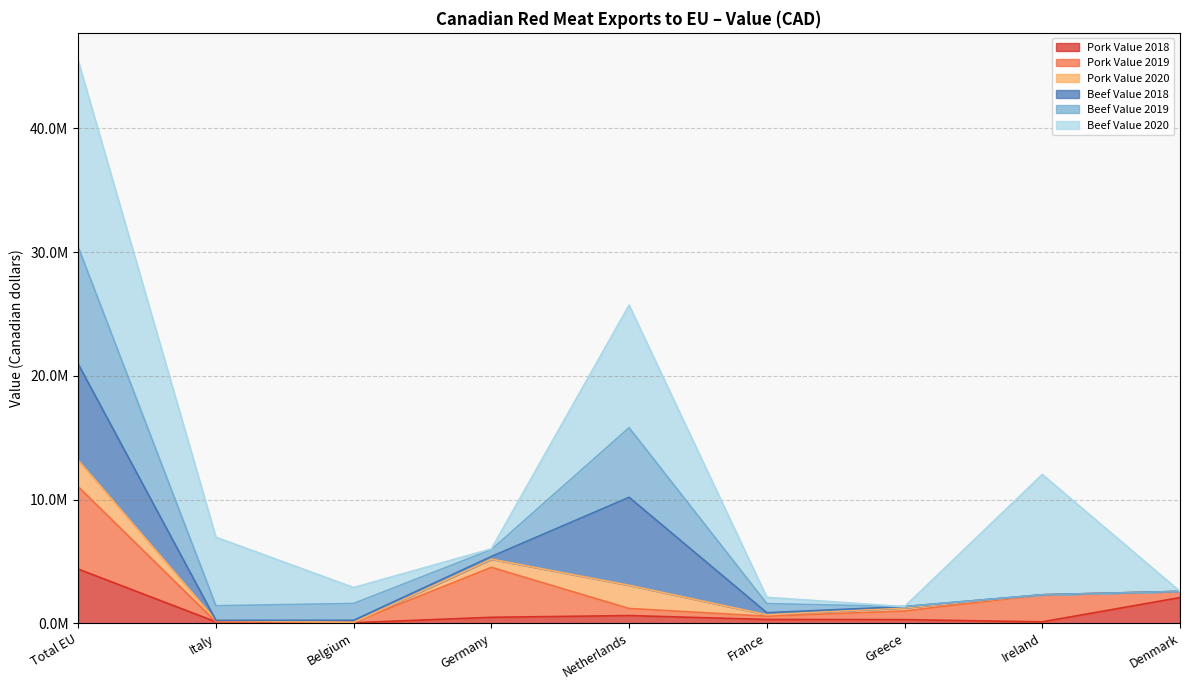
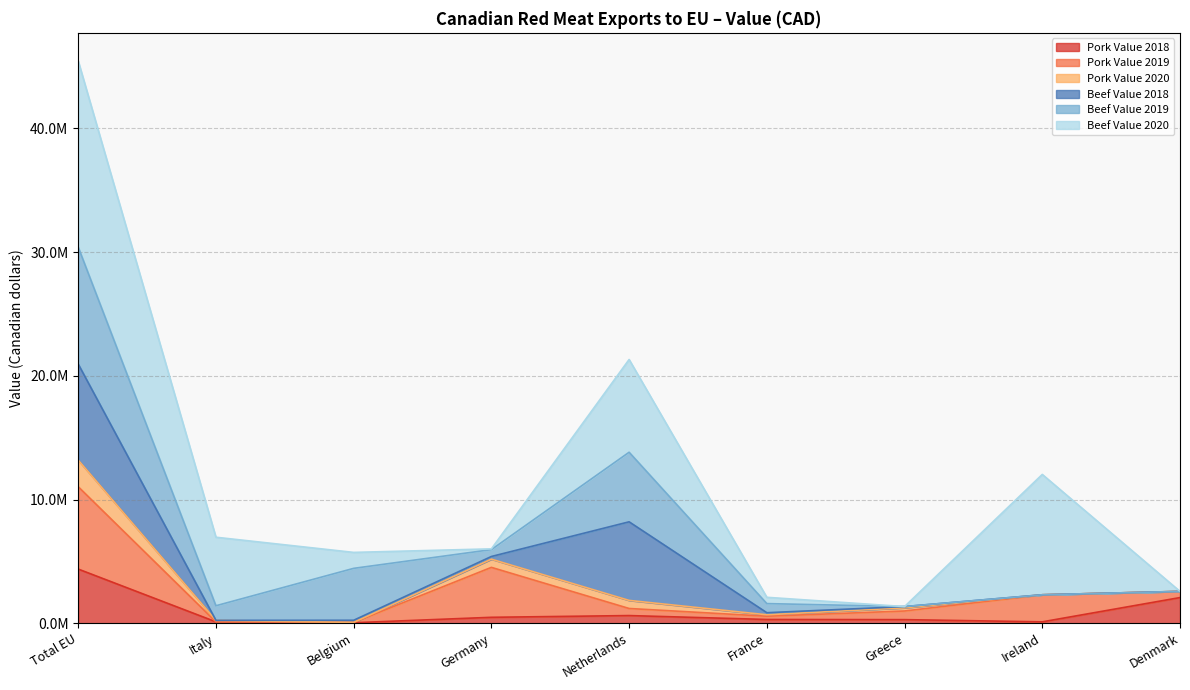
Beef Value 2019, Belgium: 1400000 -> 4200000
Pork Value 2020, Netherlands: 1900000 -> 700000
Beef Value 2018, Netherlands: 7100000 -> 6400000
Beef Value 2020, Netherlands: 9900000 -> 7500000
